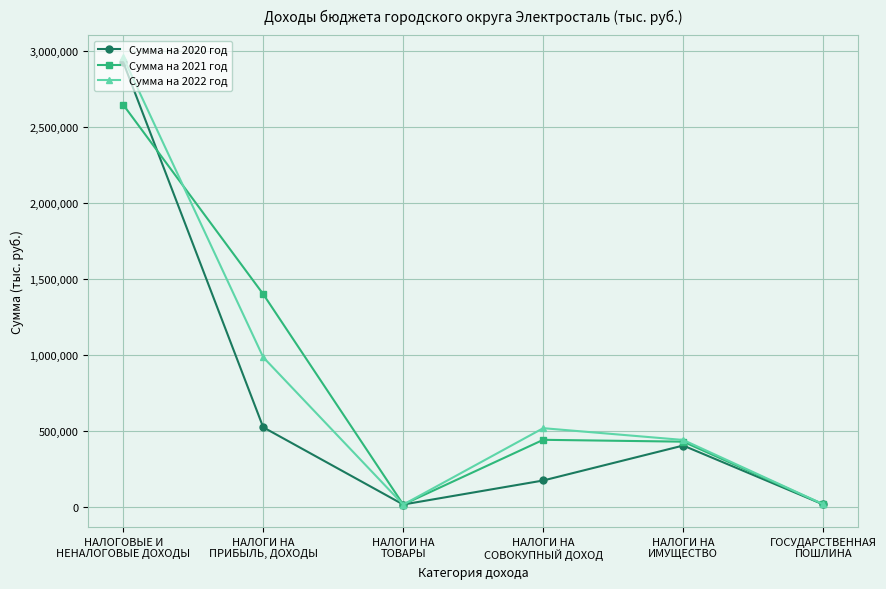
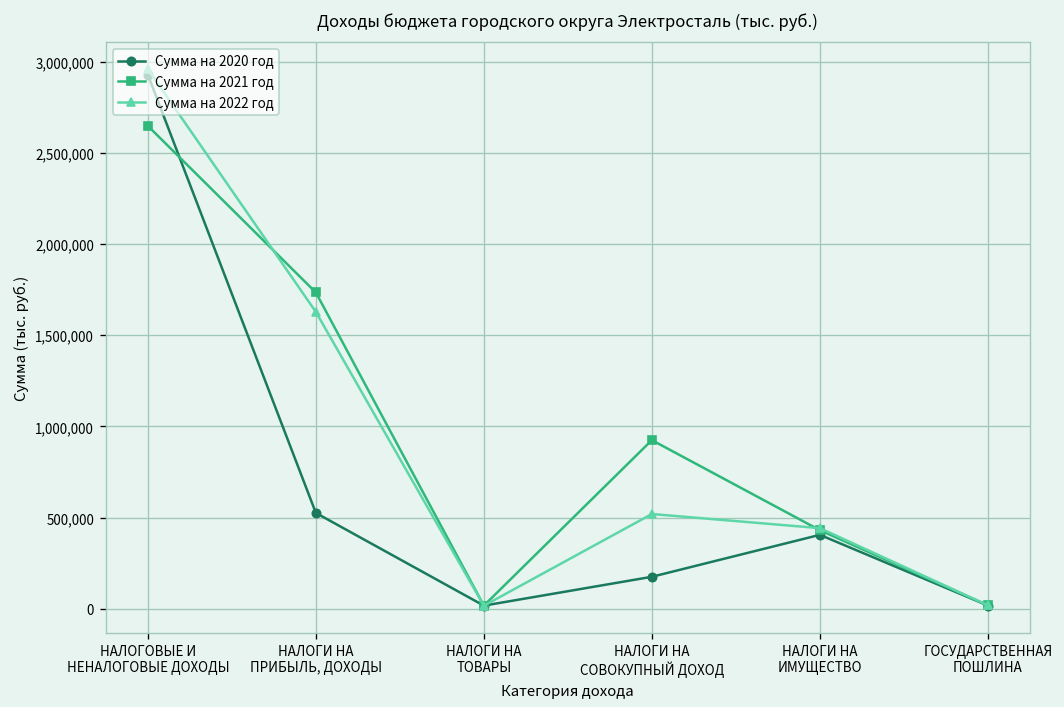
Сумма на 2021 год, НАЛОГИ НА ПРИБЫЛЬ, ДОХОДЫ: 1,400,000 -> 1,730,000
Сумма на 2022 год, НАЛОГИ НА ПРИБЫЛЬ, ДОХОДЫ: 990,000 -> 1,630,000
Сумма на 2021 год, НАЛОГИ НА СОВОКУПНЫЙ ДОХОД: 440,000 -> 920,000
